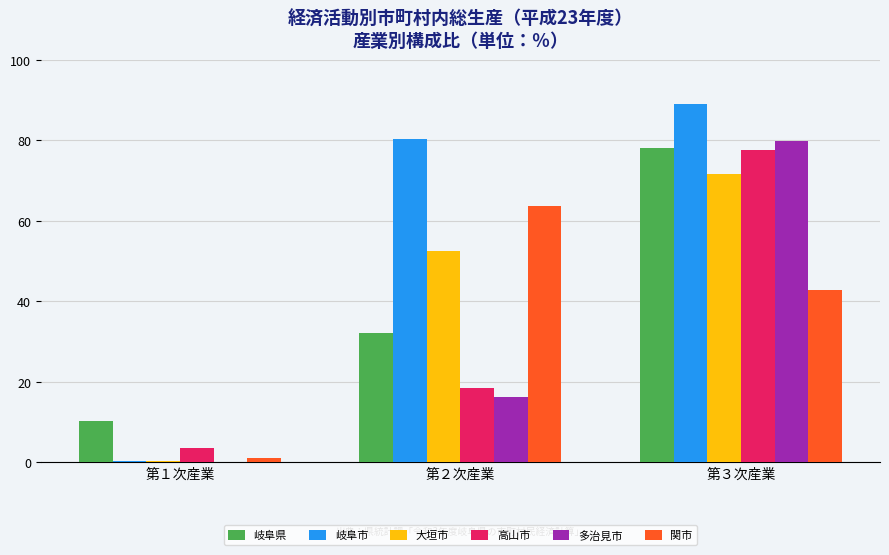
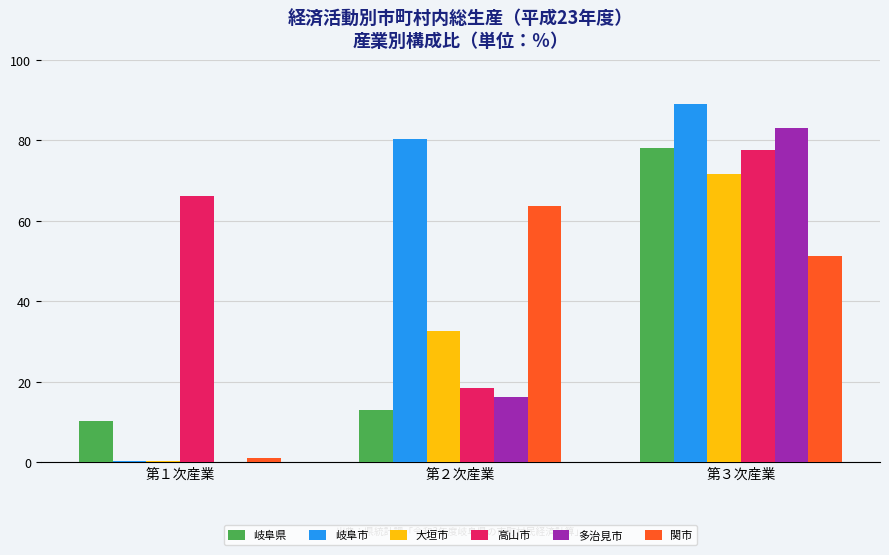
高山市, 第１次産業: 4 -> 66
岐阜県, 第２次産業: 32 -> 13
大垣市, 第２次産業: 52 -> 33
多治見市, 第３次産業: 80 -> 83
関市, 第３次産業: 43 -> 51
